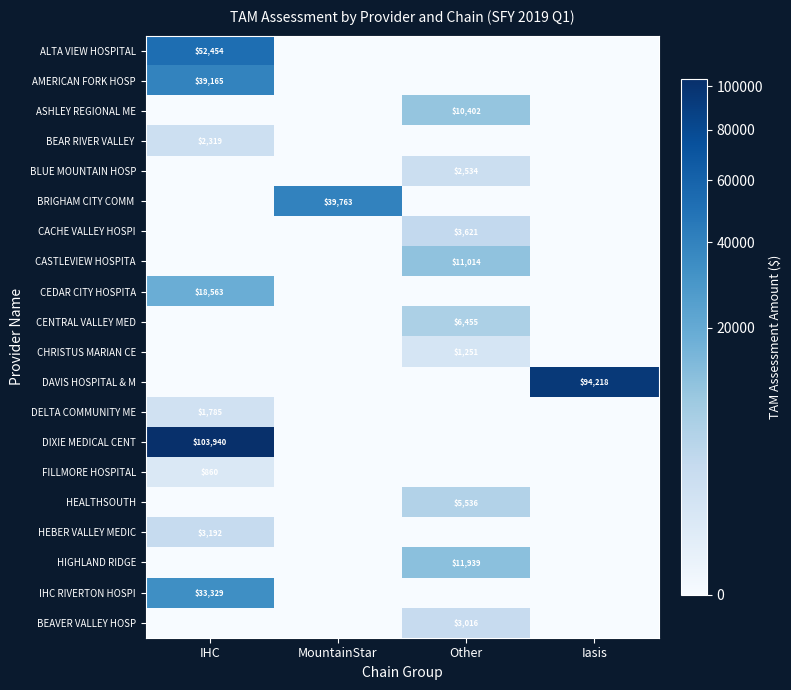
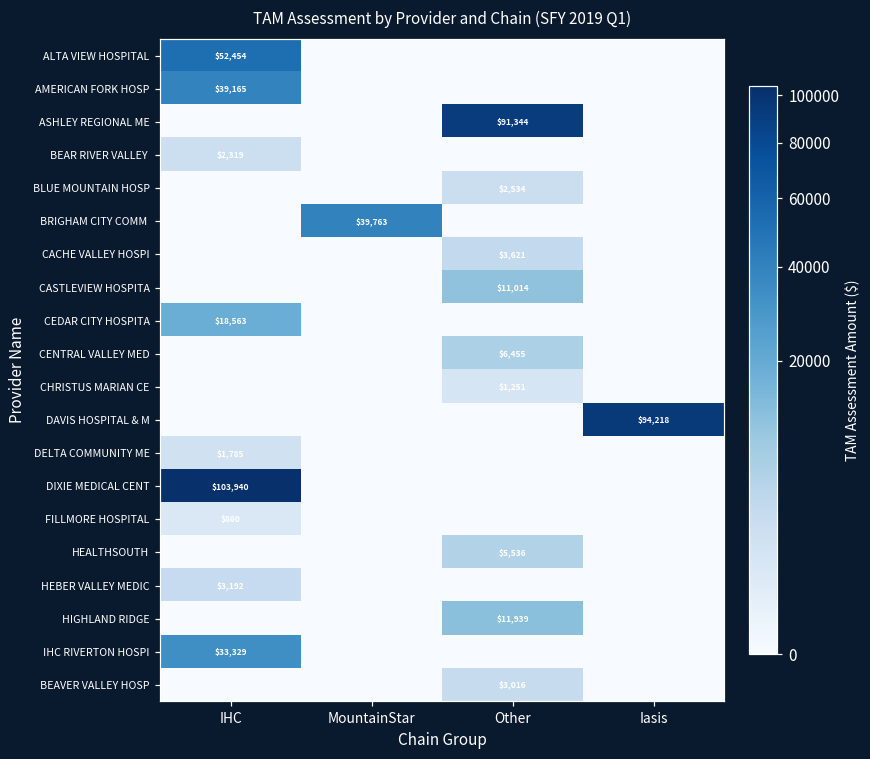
ASHLEY REGIONAL ME, Other: $10,402 -> $91,344
